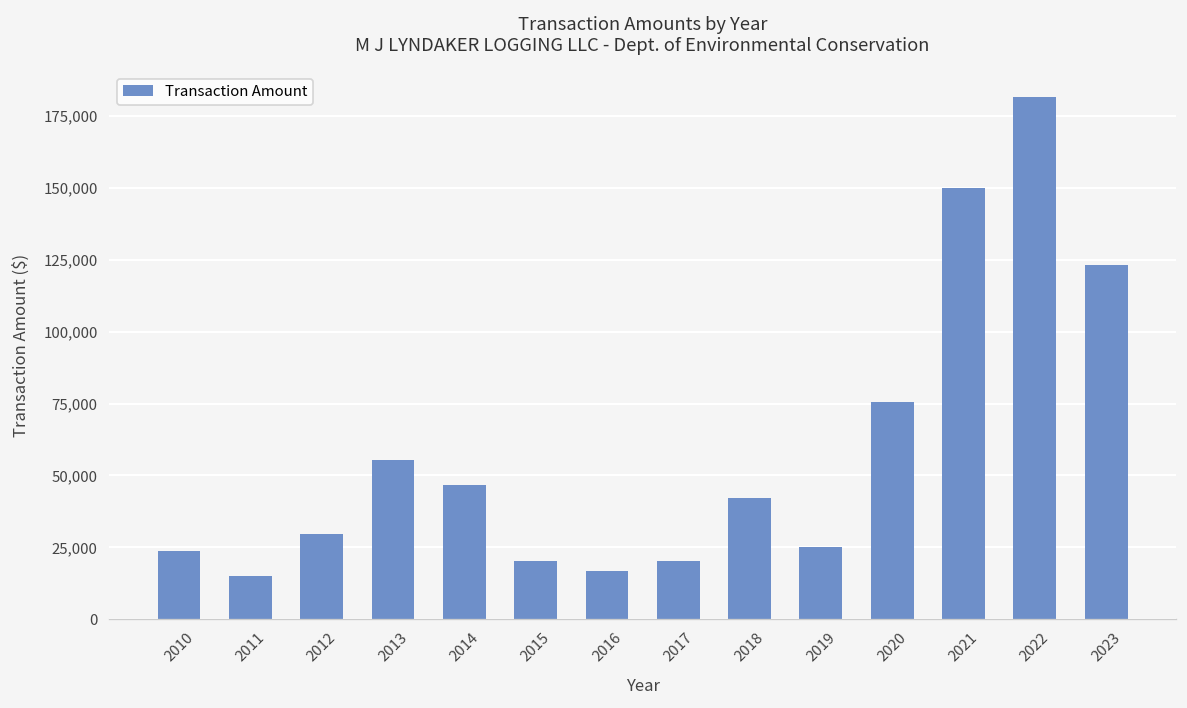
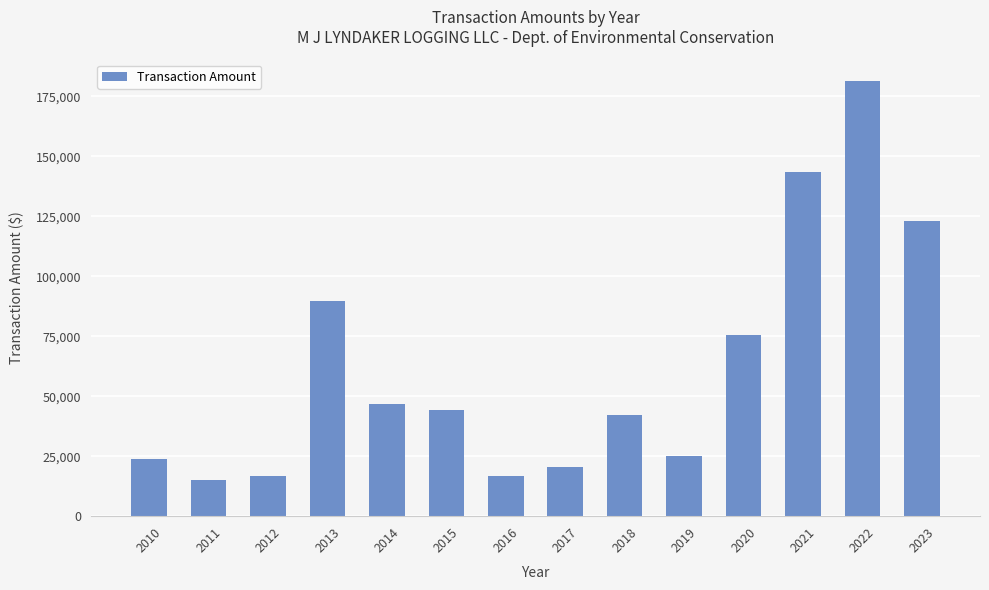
2012: 30,000 -> 17,000
2013: 55,000 -> 90,000
2015: 20,000 -> 44,000
2021: 150,000 -> 143,000
